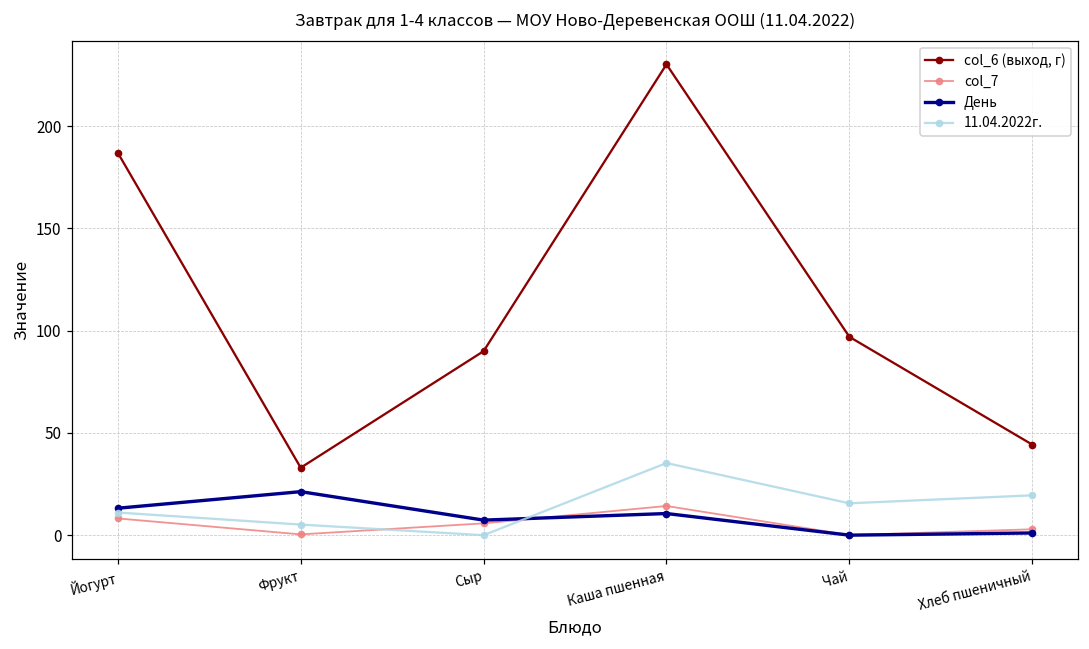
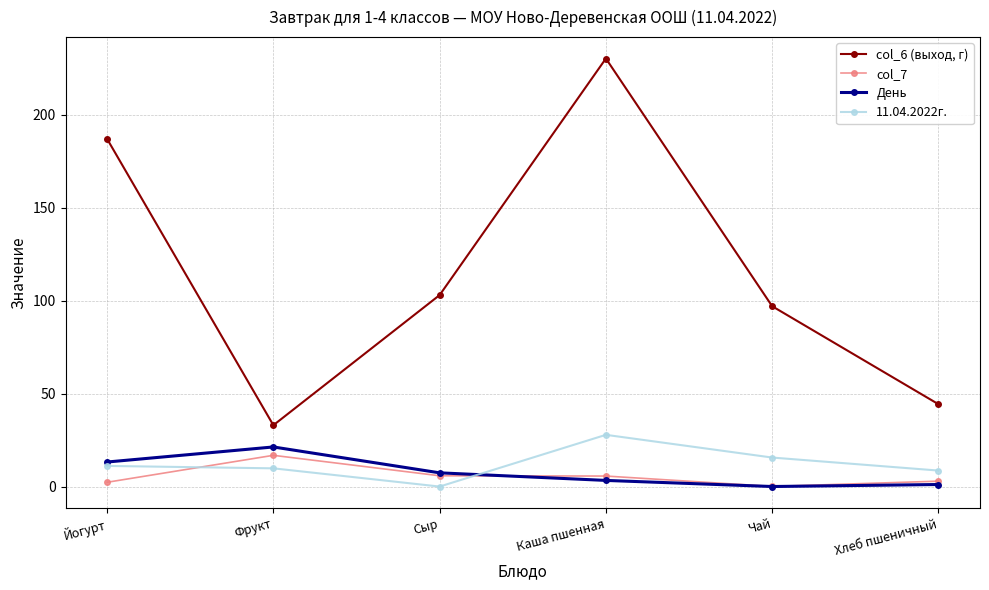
col_7, Йогурт: 8 -> 2
col_7, Фрукт: 0 -> 17
11.04.2022г., Фрукт: 5 -> 10
col_6 (выход, г), Сыр: 90 -> 103
col_7, Каша пшенная: 14 -> 6
День, Каша пшенная: 11 -> 3
11.04.2022г., Каша пшенная: 35 -> 28
11.04.2022г., Хлеб пшеничный: 20 -> 9
